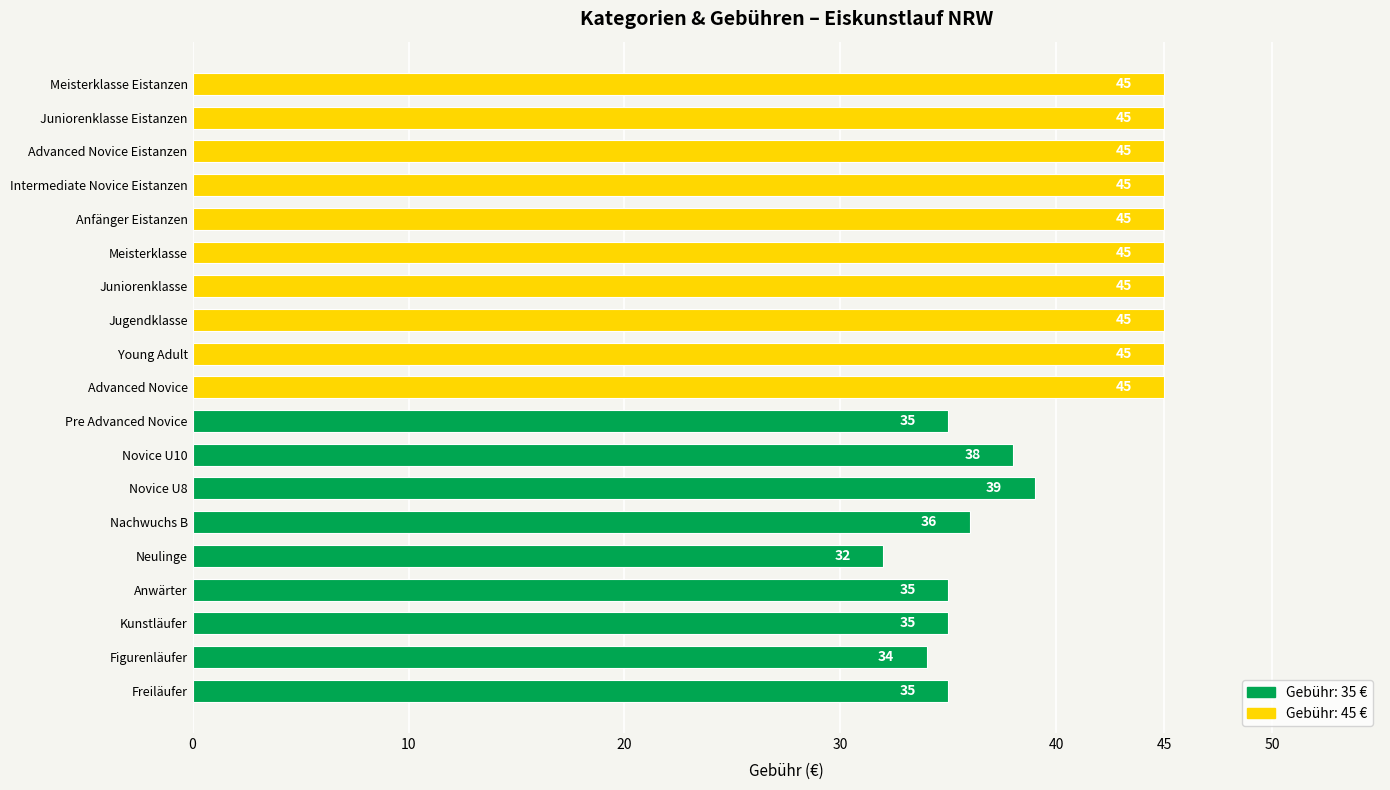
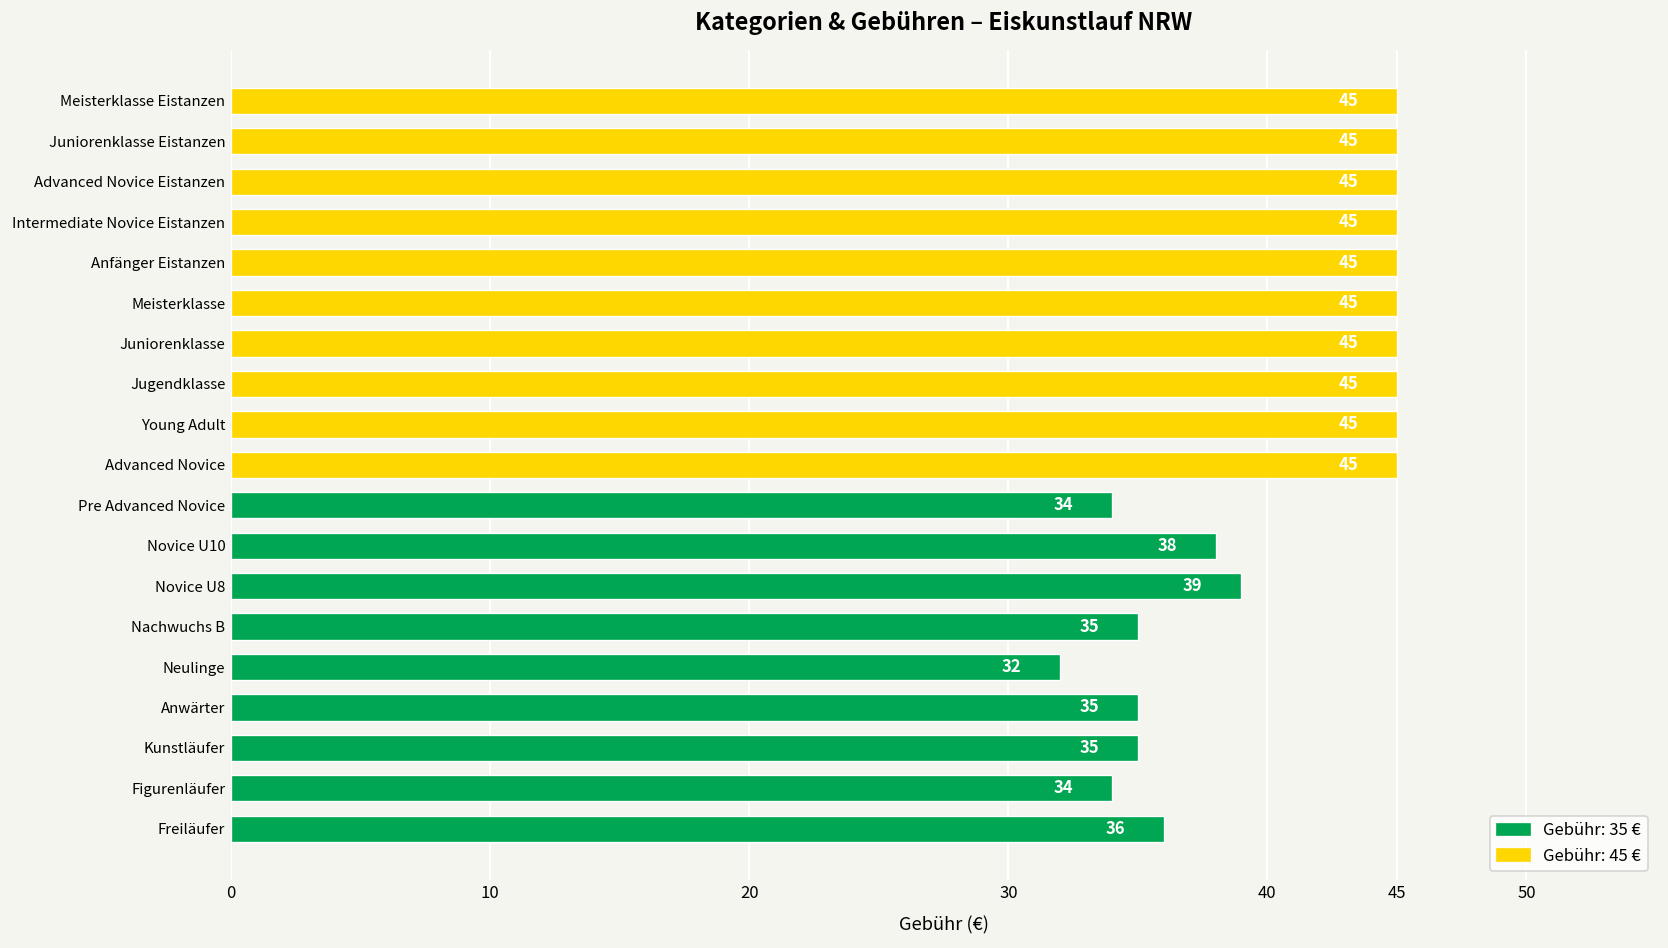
Pre Advanced Novice: 35 -> 34
Nachwuchs B: 36 -> 35
Freiläufer: 35 -> 36
